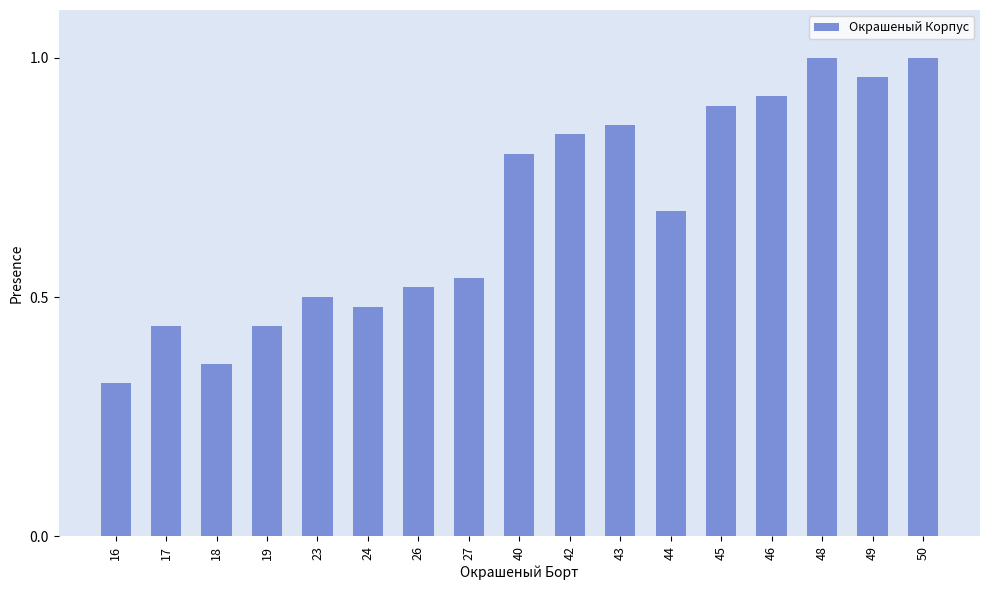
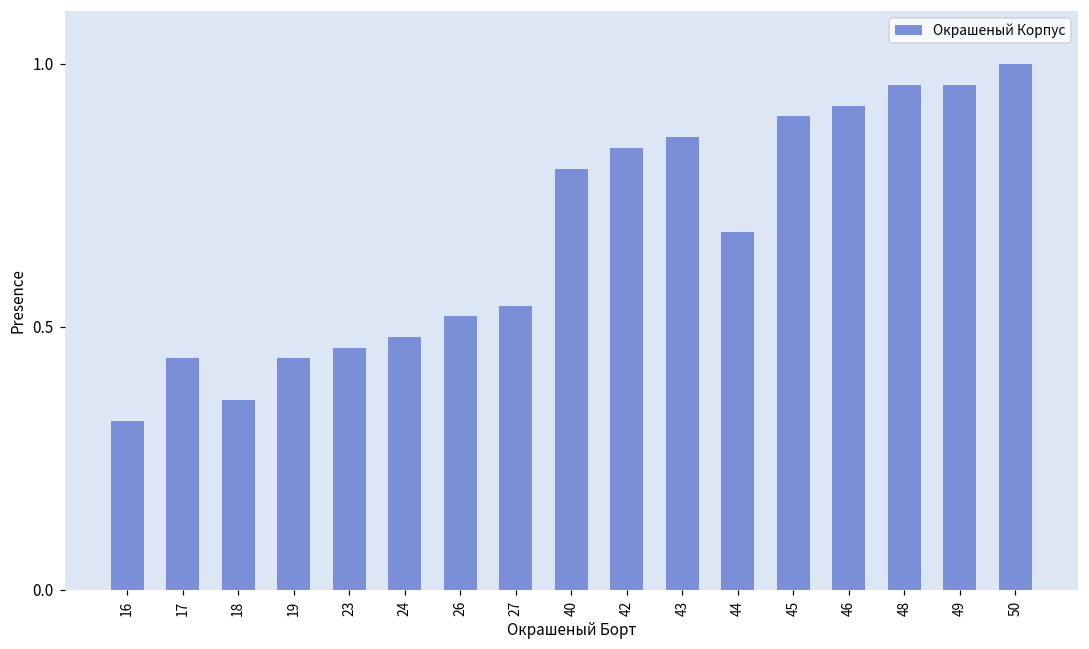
23: 0.50 -> 0.46
48: 1.00 -> 0.96
